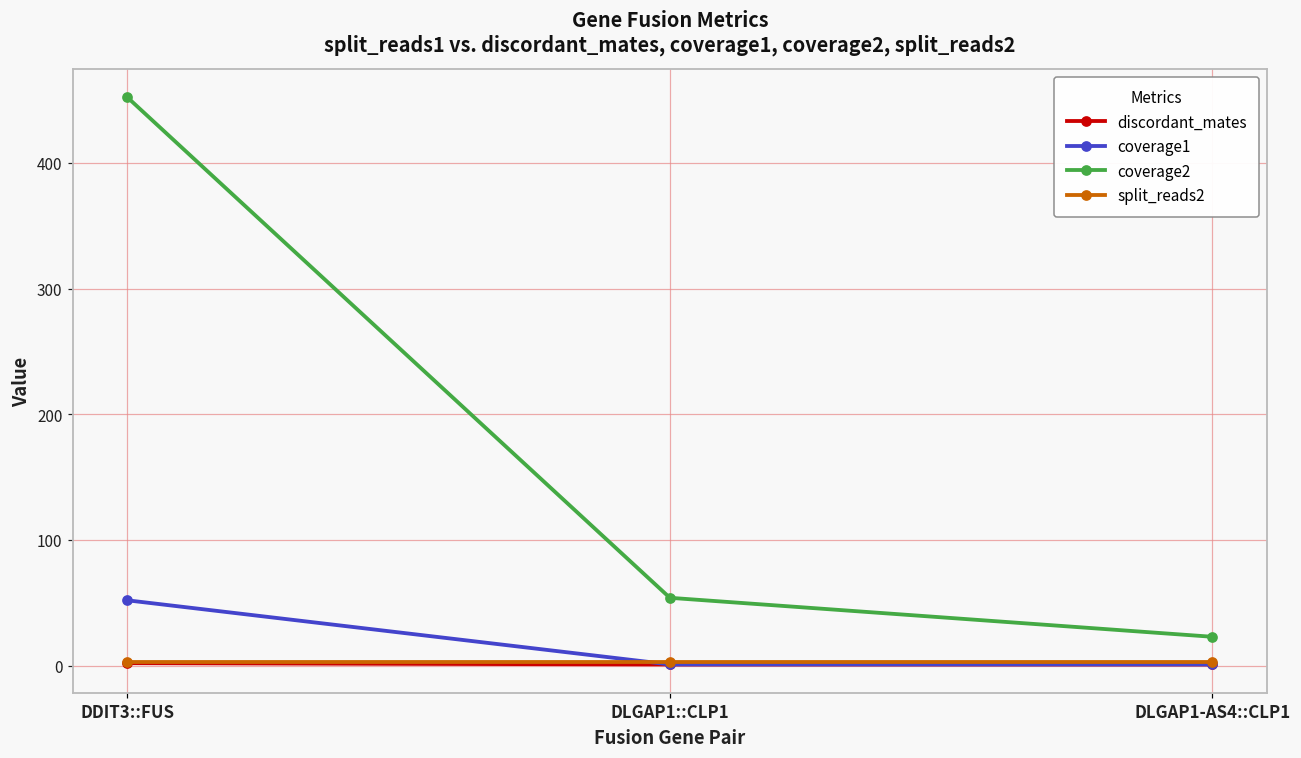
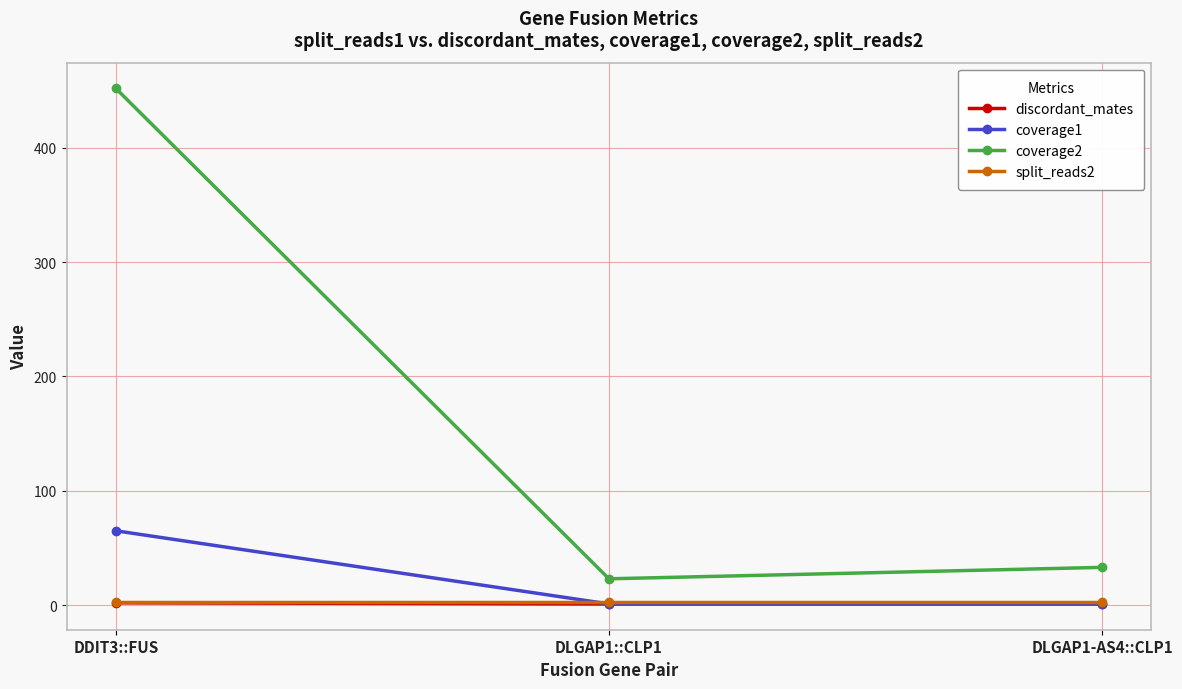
coverage1, DDIT3::FUS: 52 -> 65
coverage2, DLGAP1::CLP1: 54 -> 23
coverage2, DLGAP1-AS4::CLP1: 23 -> 33
